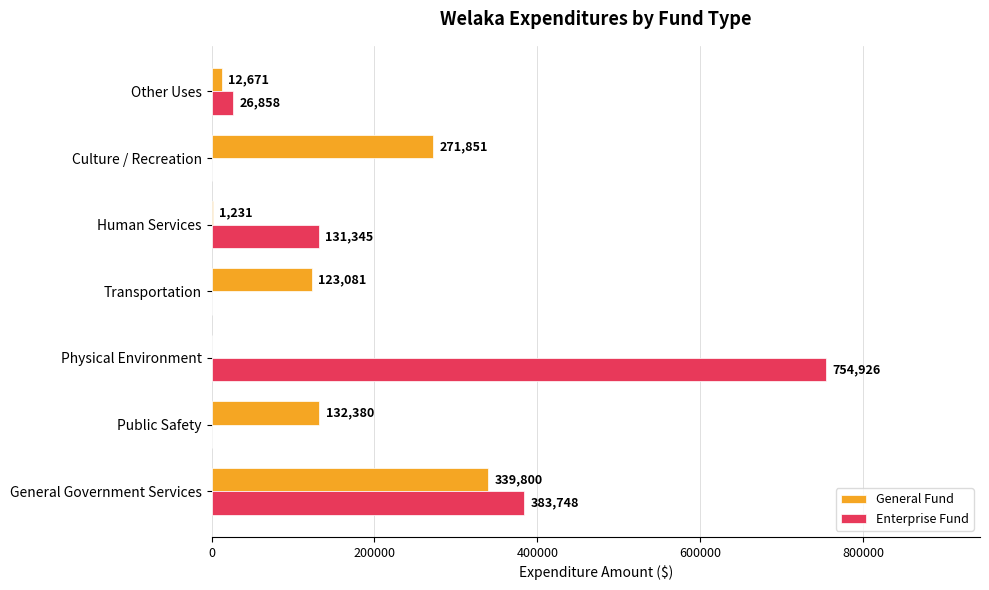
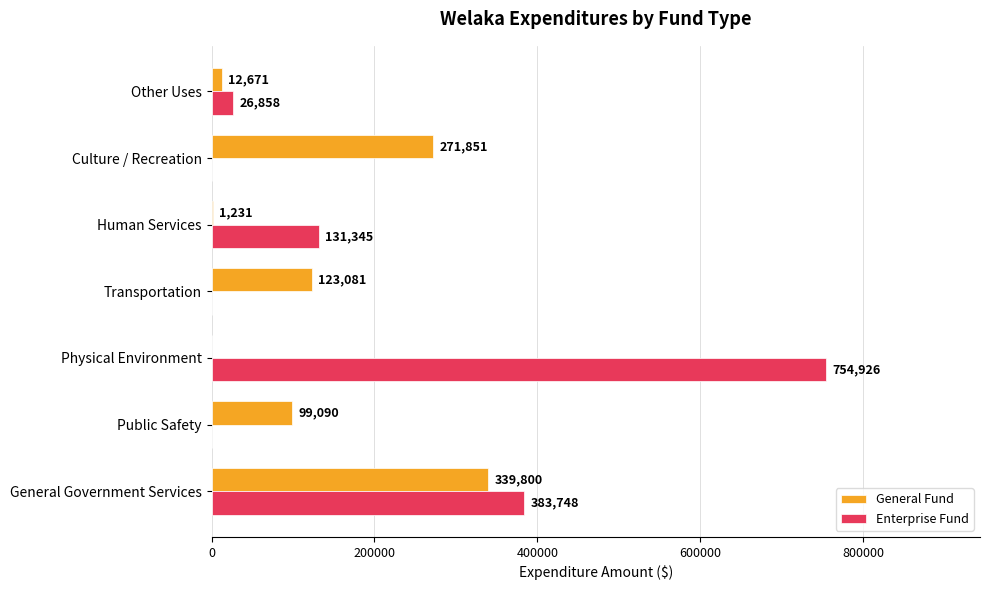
General Fund, Public Safety: 132,380 -> 99,090
